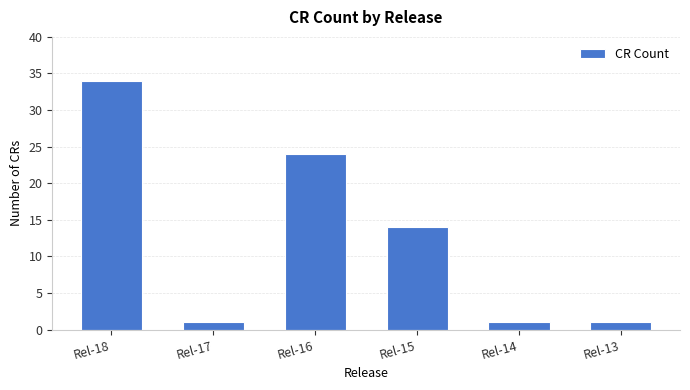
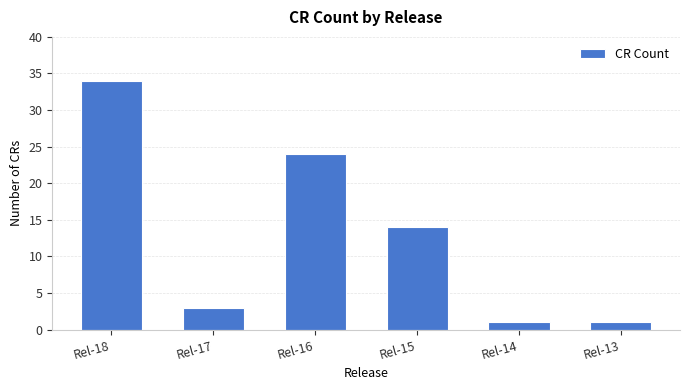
Rel-17: 1 -> 3
